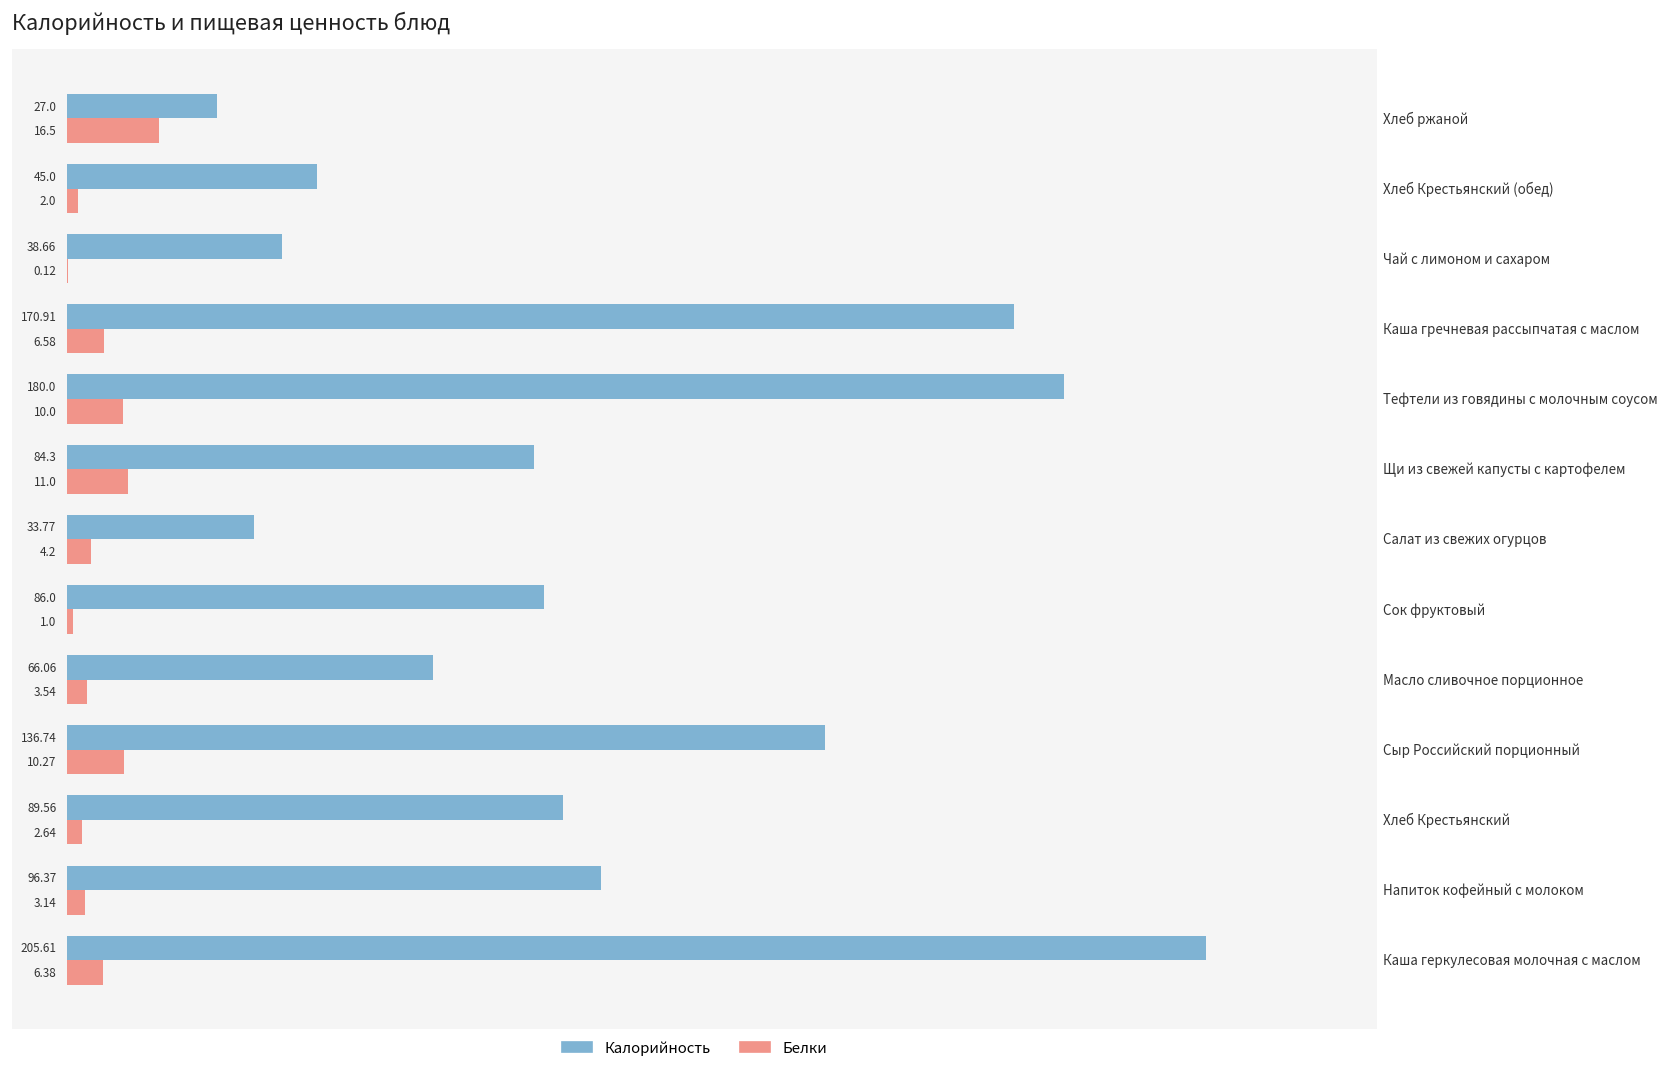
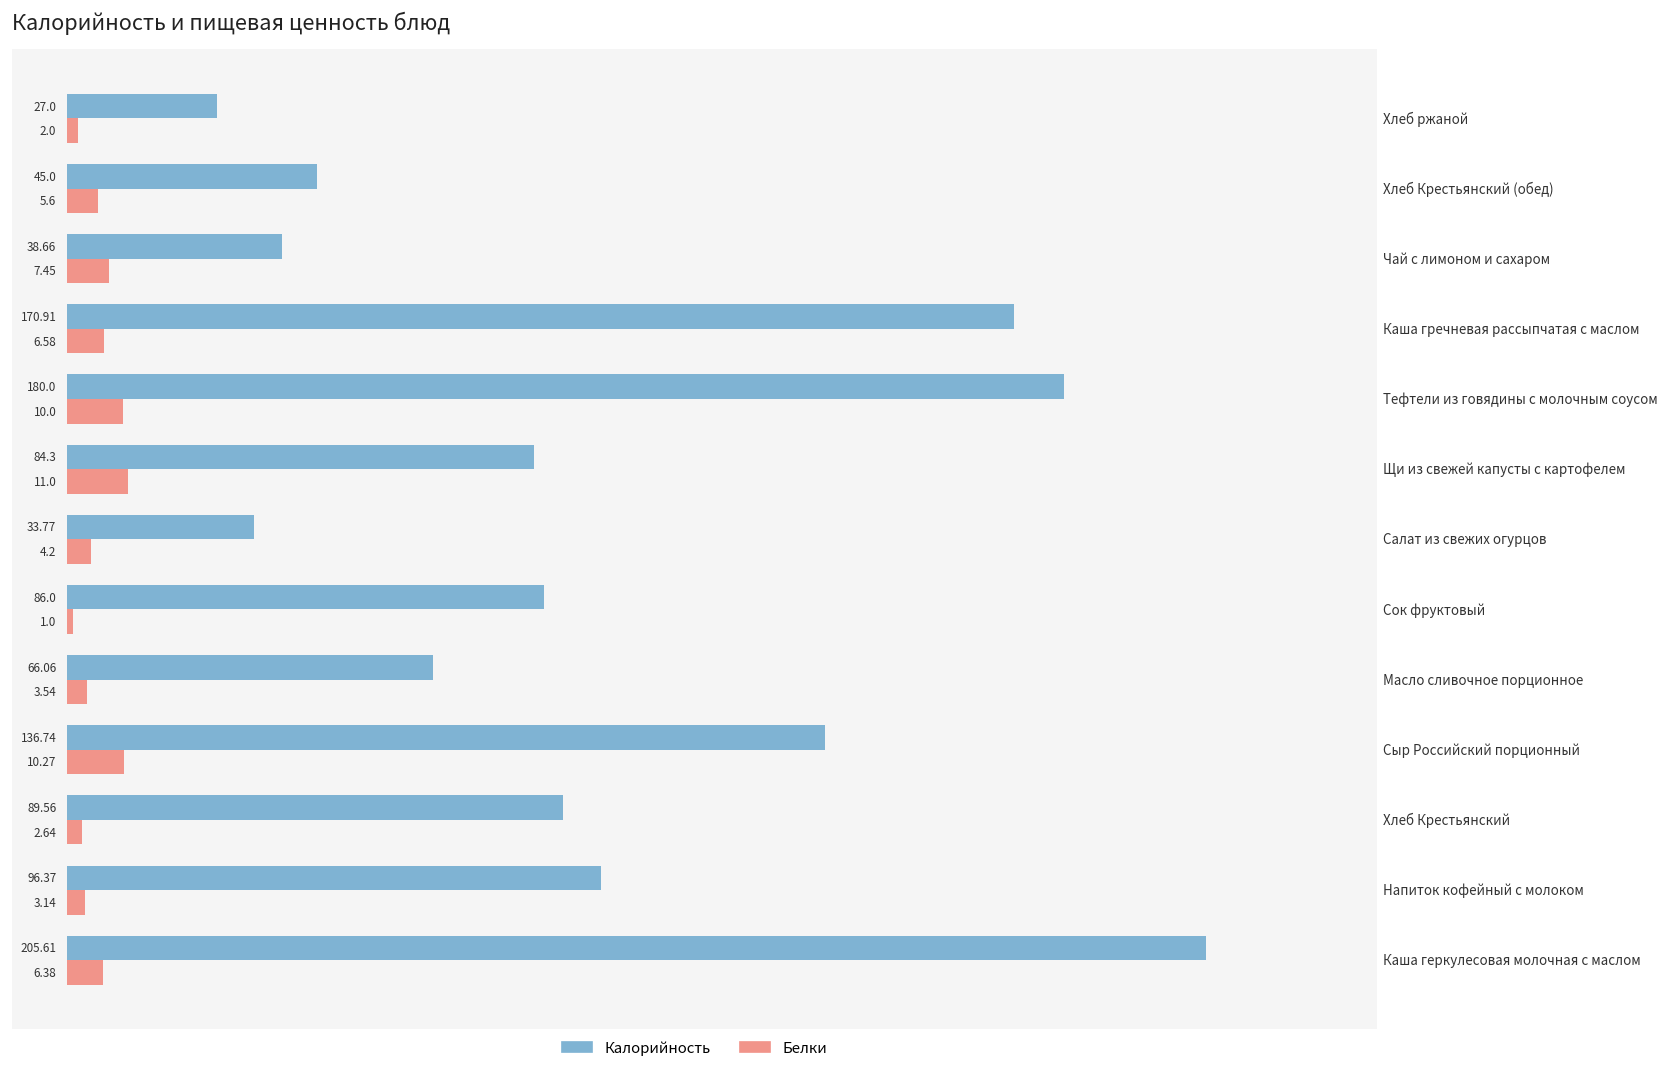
Белки, Хлеб ржаной: 16.5 -> 2.0
Белки, Хлеб Крестьянский (обед): 2.0 -> 5.6
Белки, Чай с лимоном и сахаром: 0.12 -> 7.45
